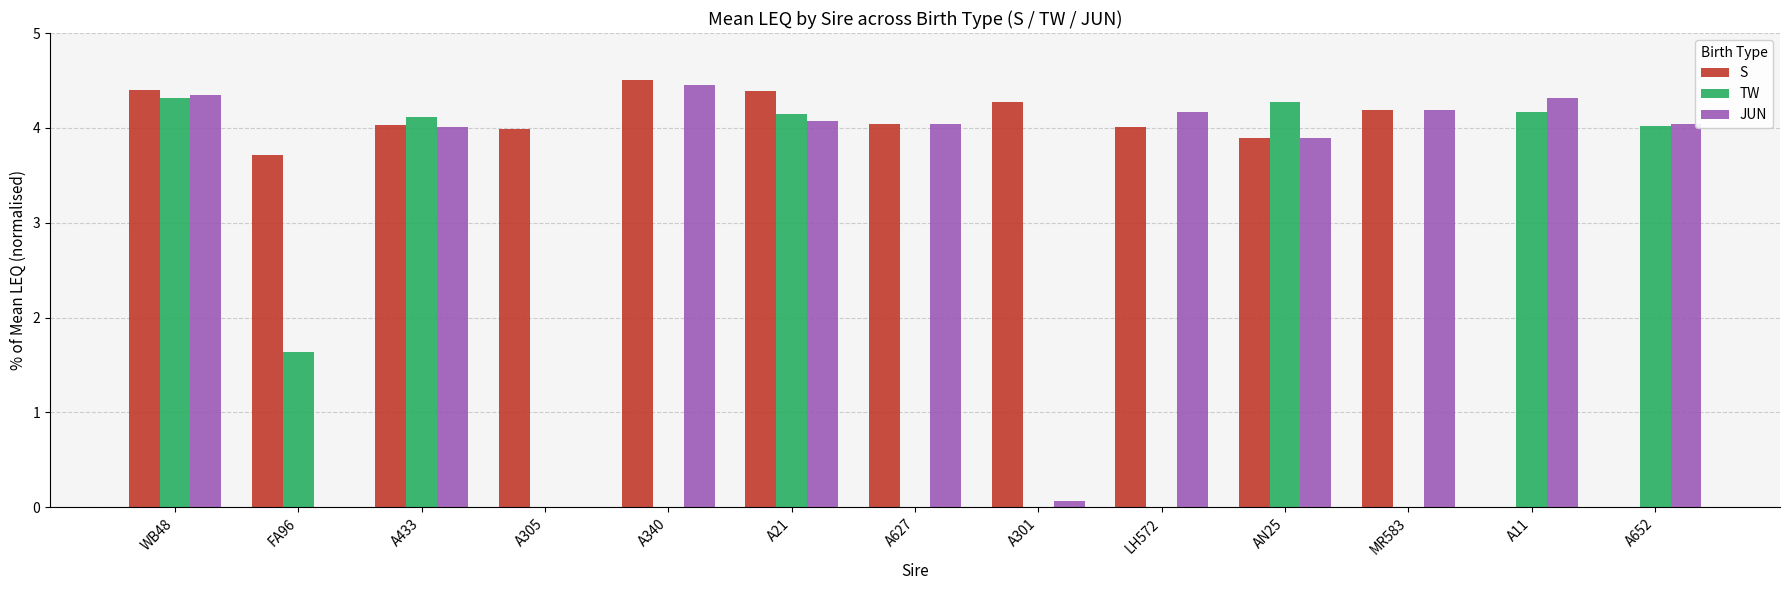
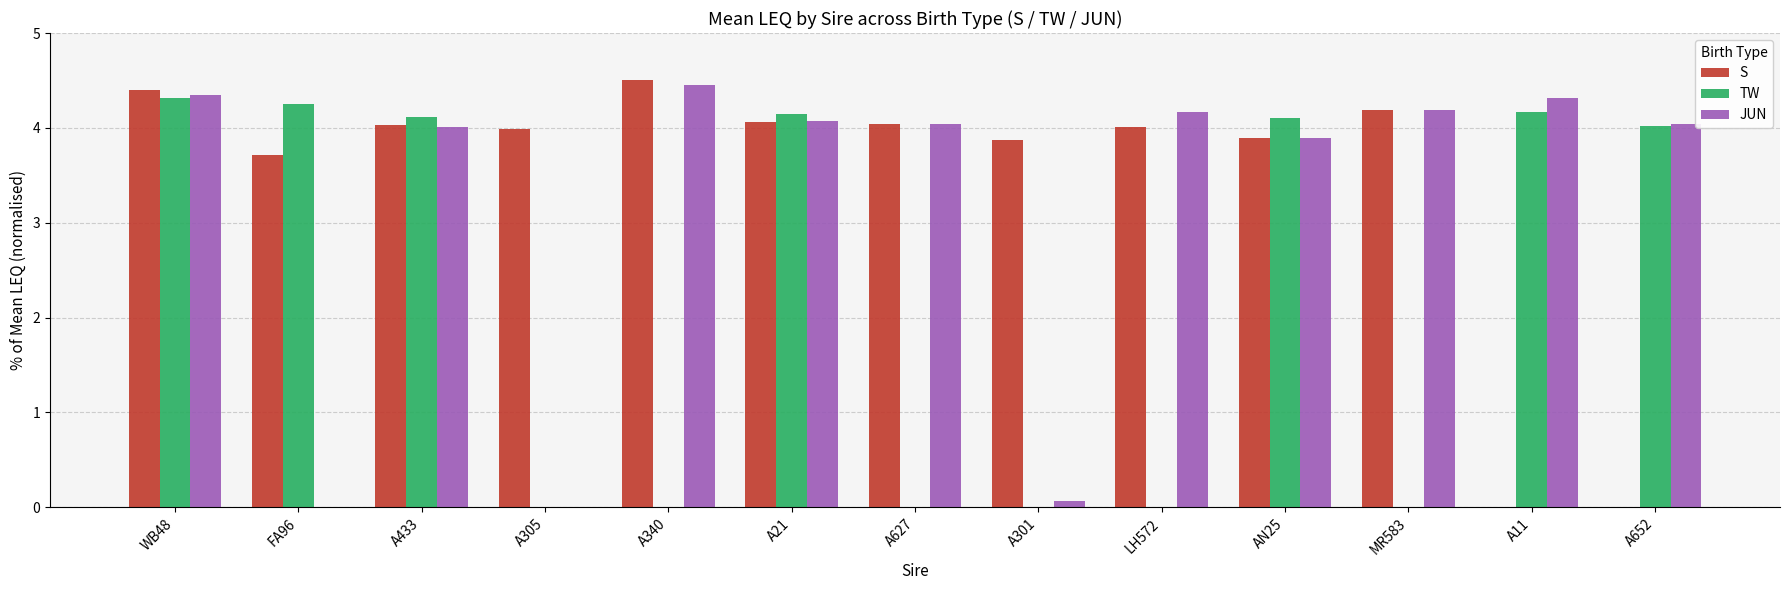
TW, FA96: 1.6 -> 4.2
S, A21: 4.4 -> 4.1
S, A301: 4.3 -> 3.9
TW, AN25: 4.3 -> 4.1
